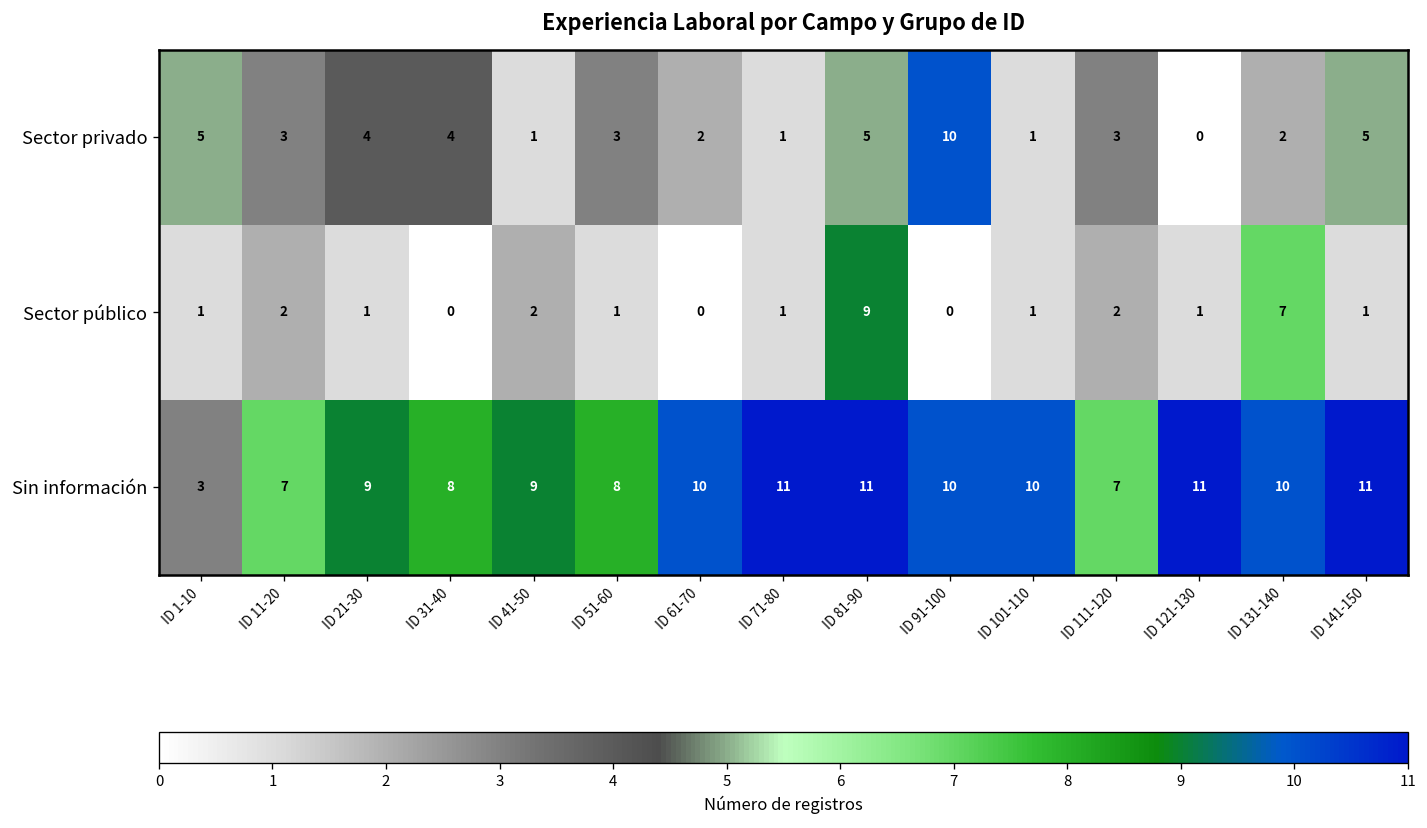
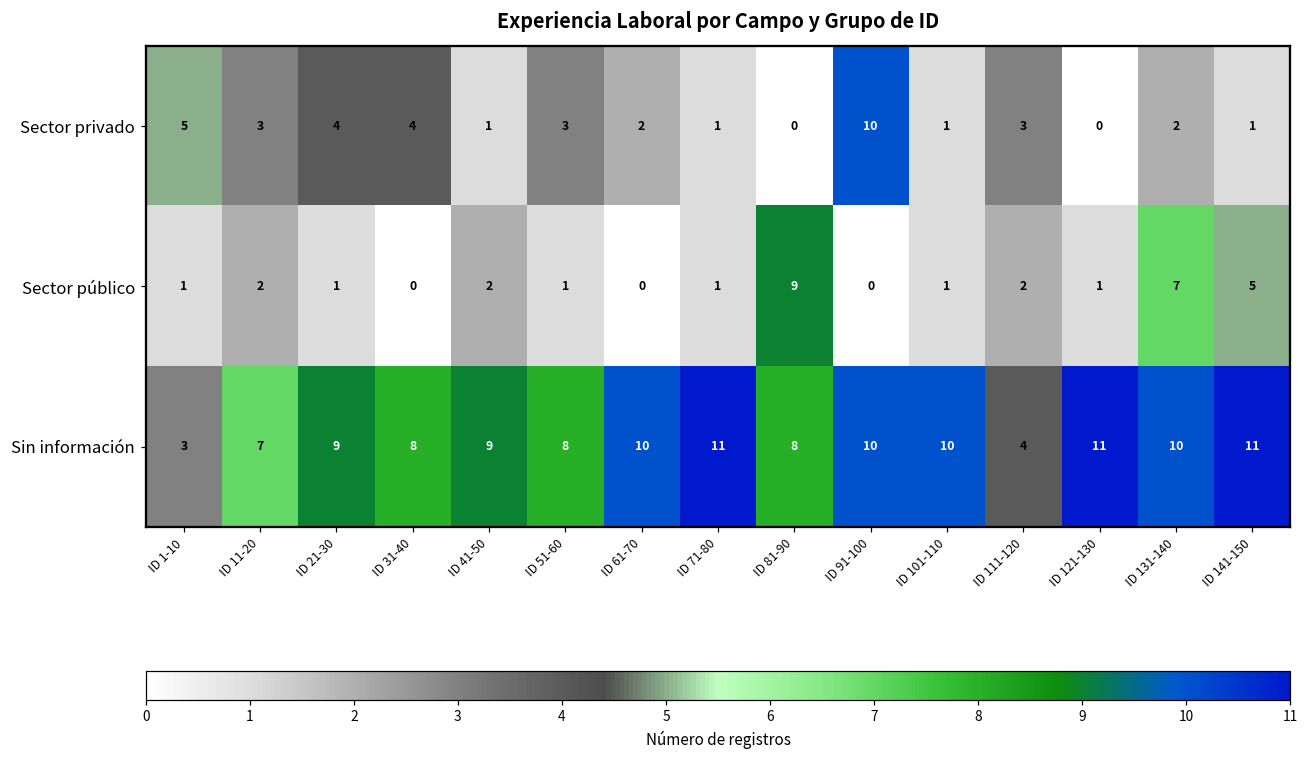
Sector privado, ID 81-90: 5 -> 0
Sector privado, ID 141-150: 5 -> 1
Sector público, ID 141-150: 1 -> 5
Sin información, ID 81-90: 11 -> 8
Sin información, ID 111-120: 7 -> 4
